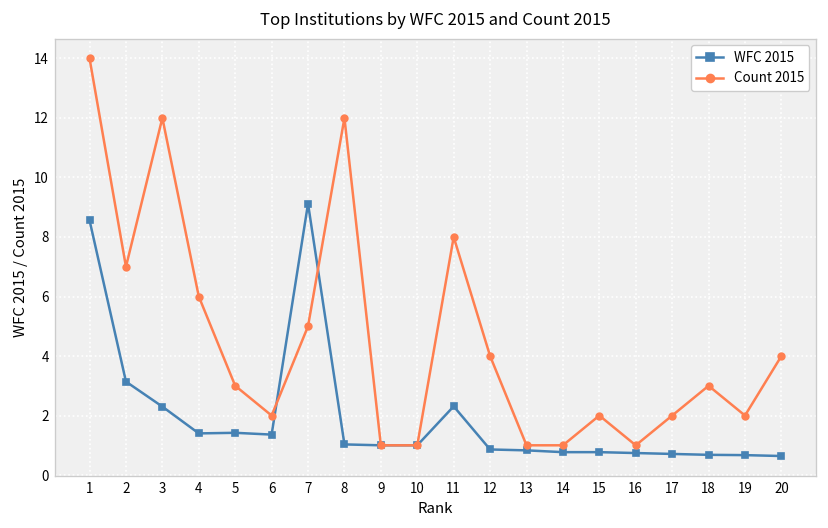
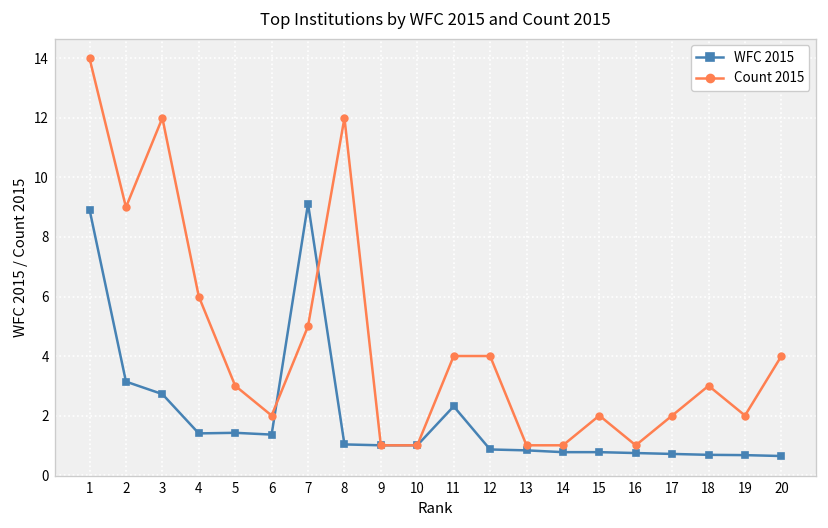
WFC 2015, 1: 8.6 -> 8.9
Count 2015, 2: 7 -> 9
WFC 2015, 3: 2.3 -> 2.7
Count 2015, 11: 8 -> 4
